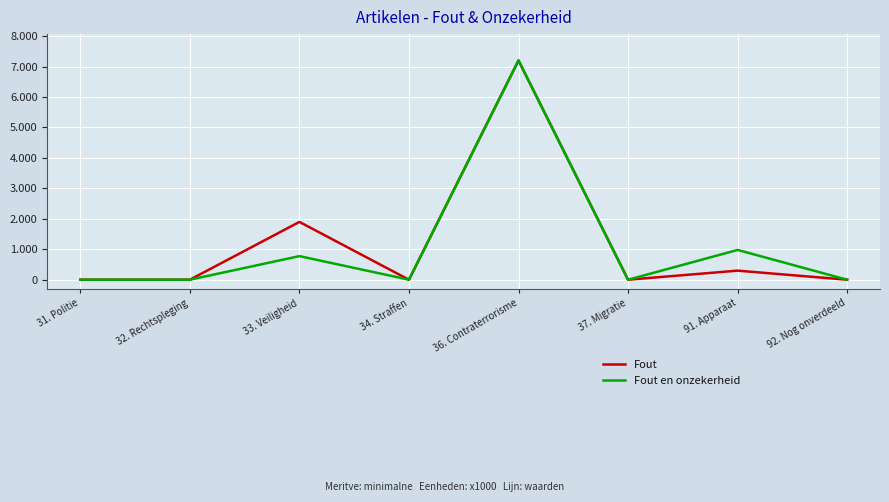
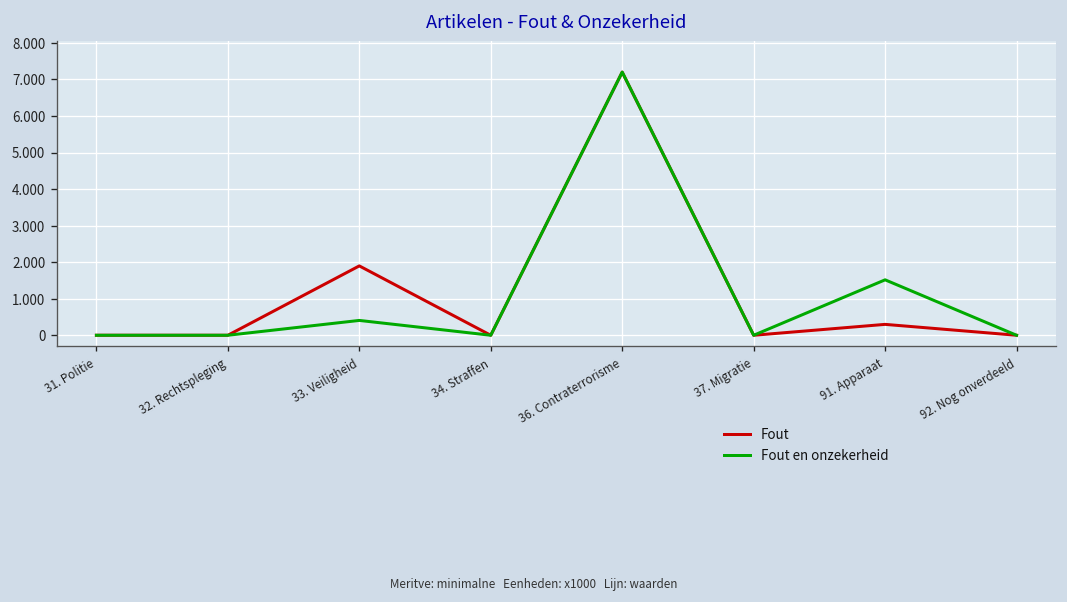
Fout en onzekerheid, 33. Veiligheid: 0.8 -> 0.4
Fout en onzekerheid, 91. Apparaat: 1.0 -> 1.5
